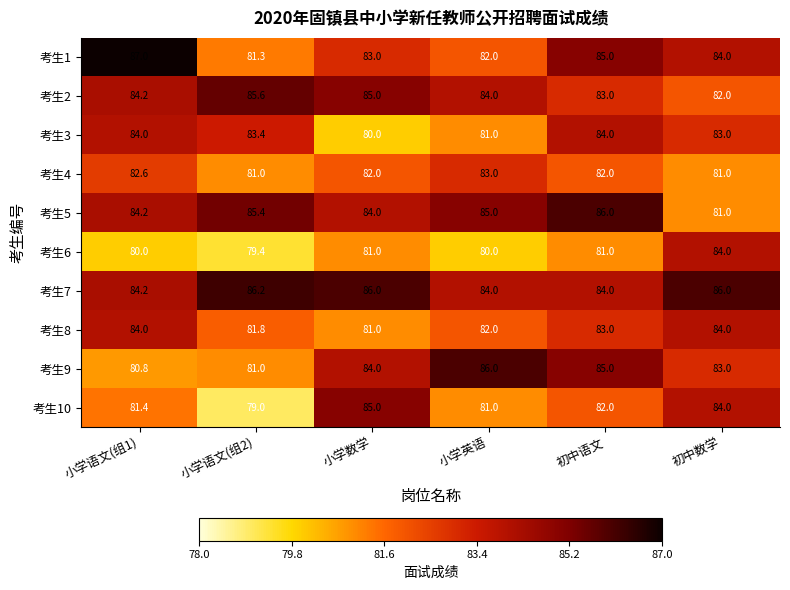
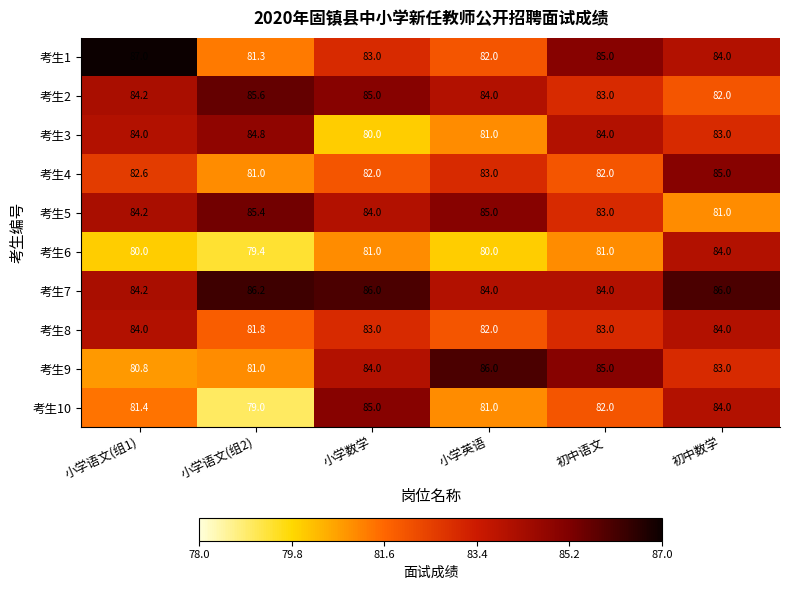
考生3, 小学语文(组2): 83.4 -> 84.8
考生4, 初中数学: 81.0 -> 85.0
考生5, 初中语文: 86.0 -> 83.0
考生8, 小学数学: 81.0 -> 83.0
